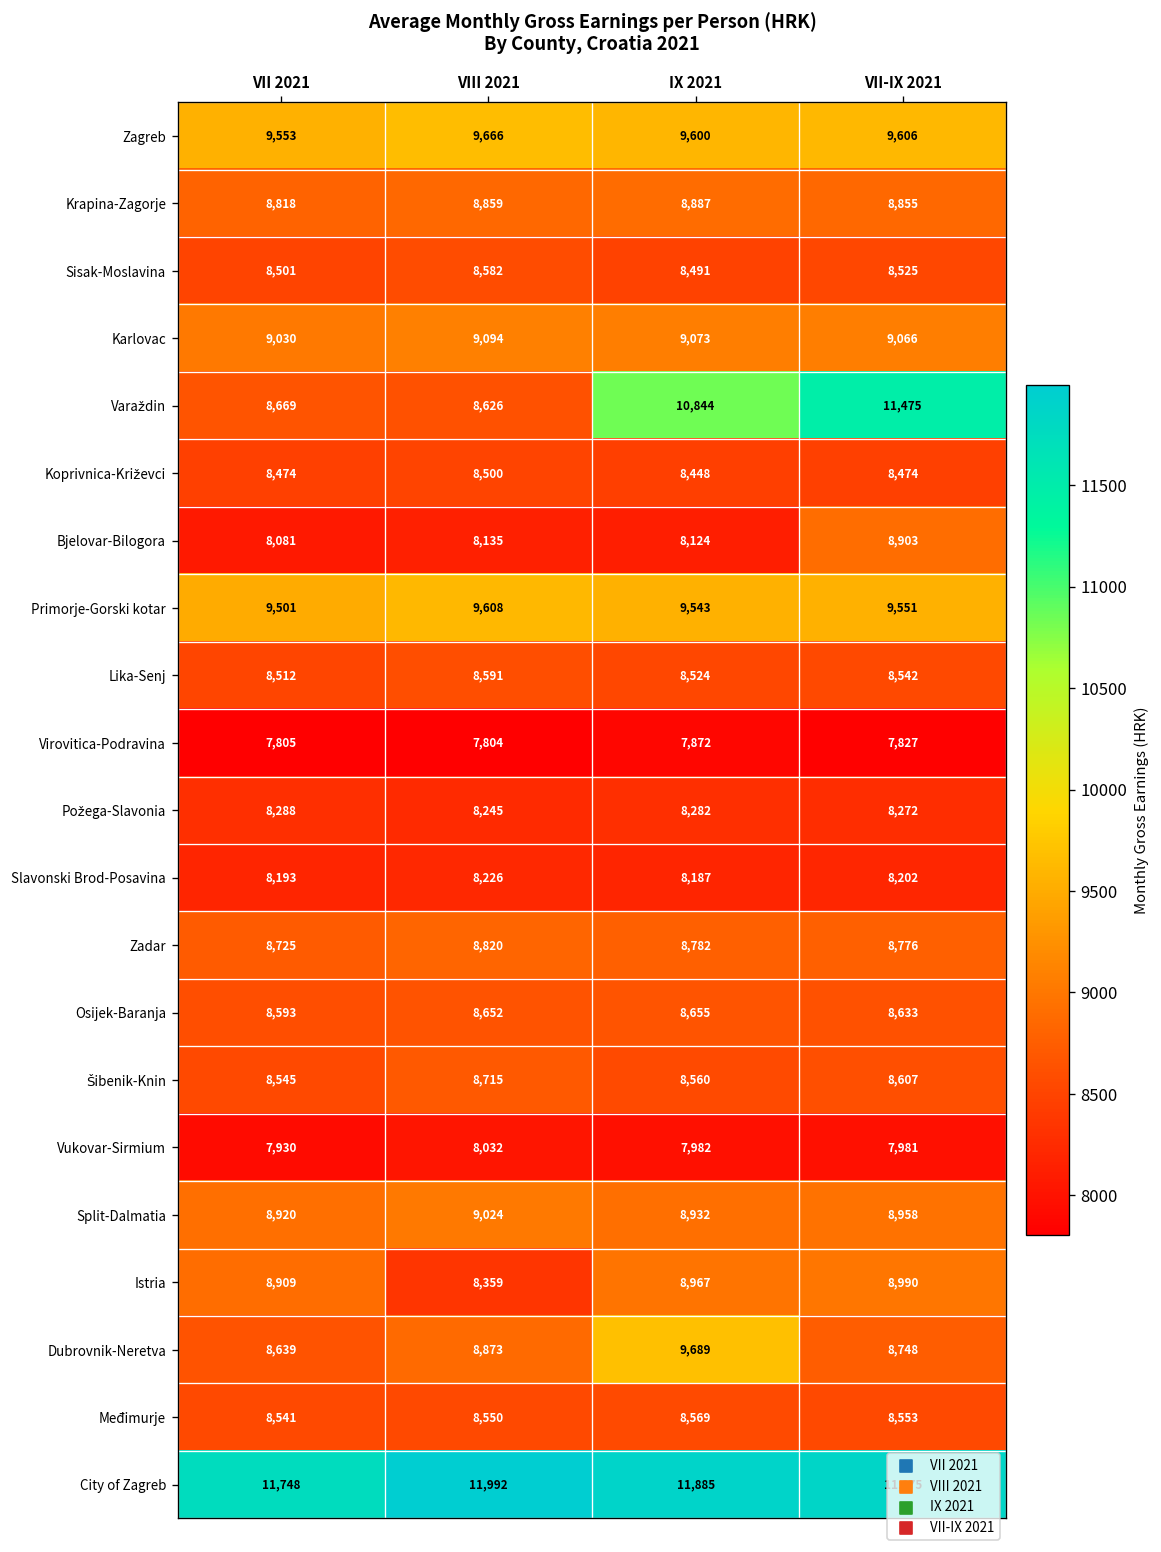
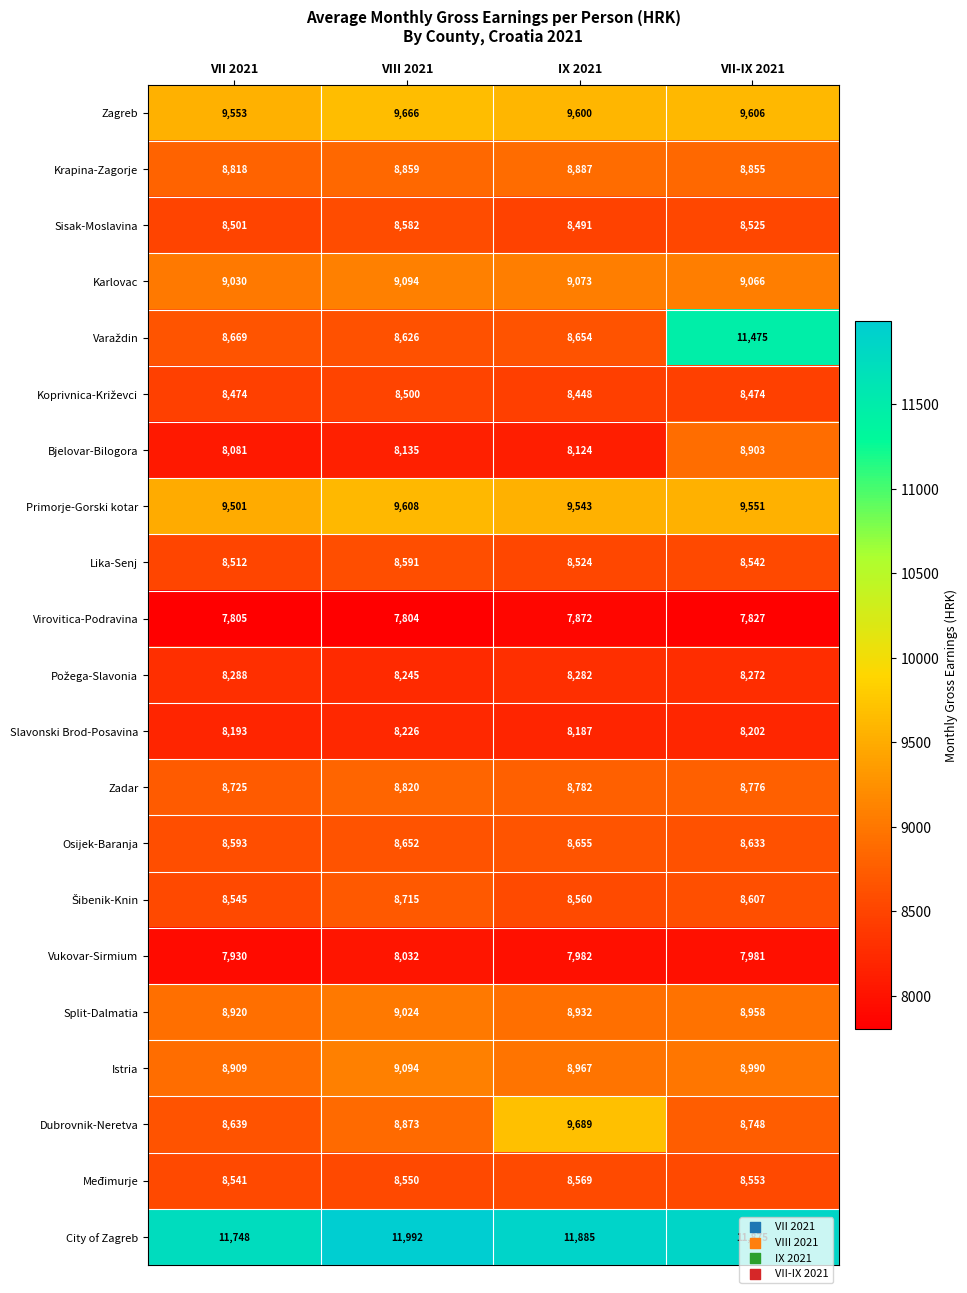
Varaždin, IX 2021: 10,844 -> 8,654
Istria, VIII 2021: 8,359 -> 9,094
